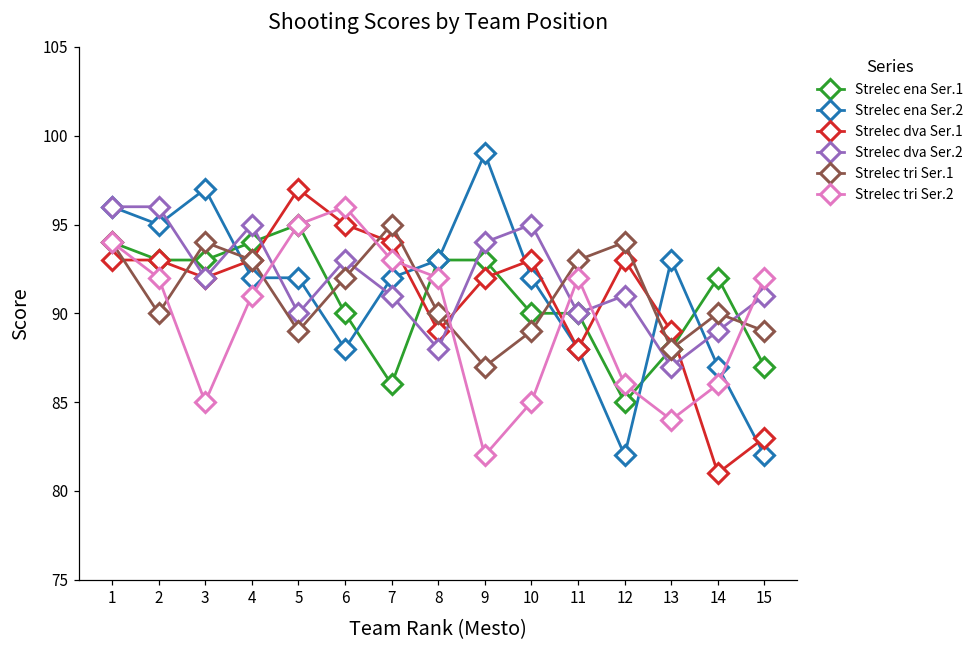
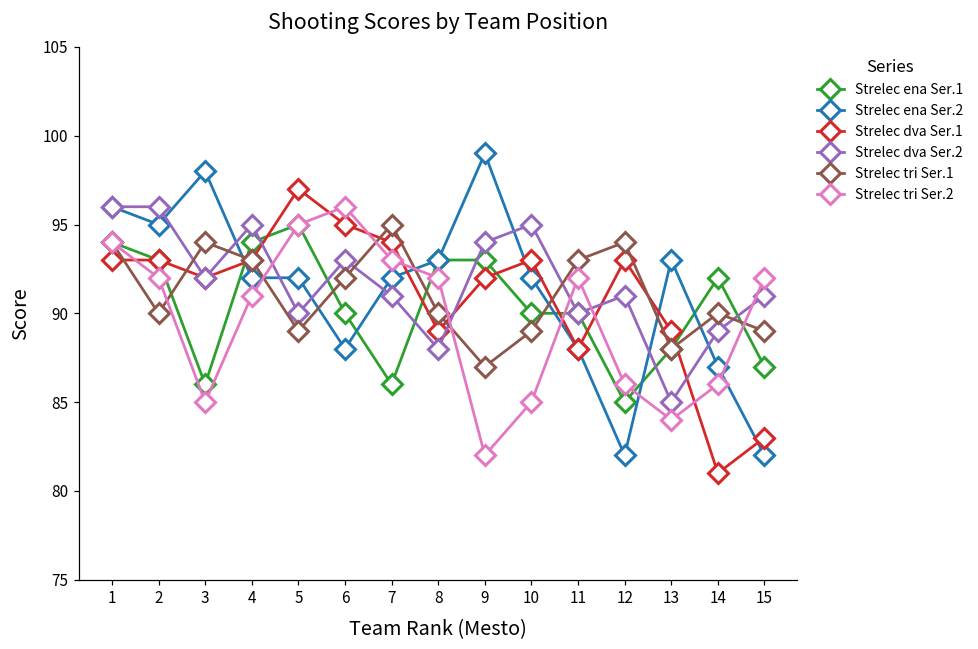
Strelec ena Ser.1, 3: 93 -> 86
Strelec ena Ser.2, 3: 97 -> 98
Strelec dva Ser.2, 13: 87 -> 85
